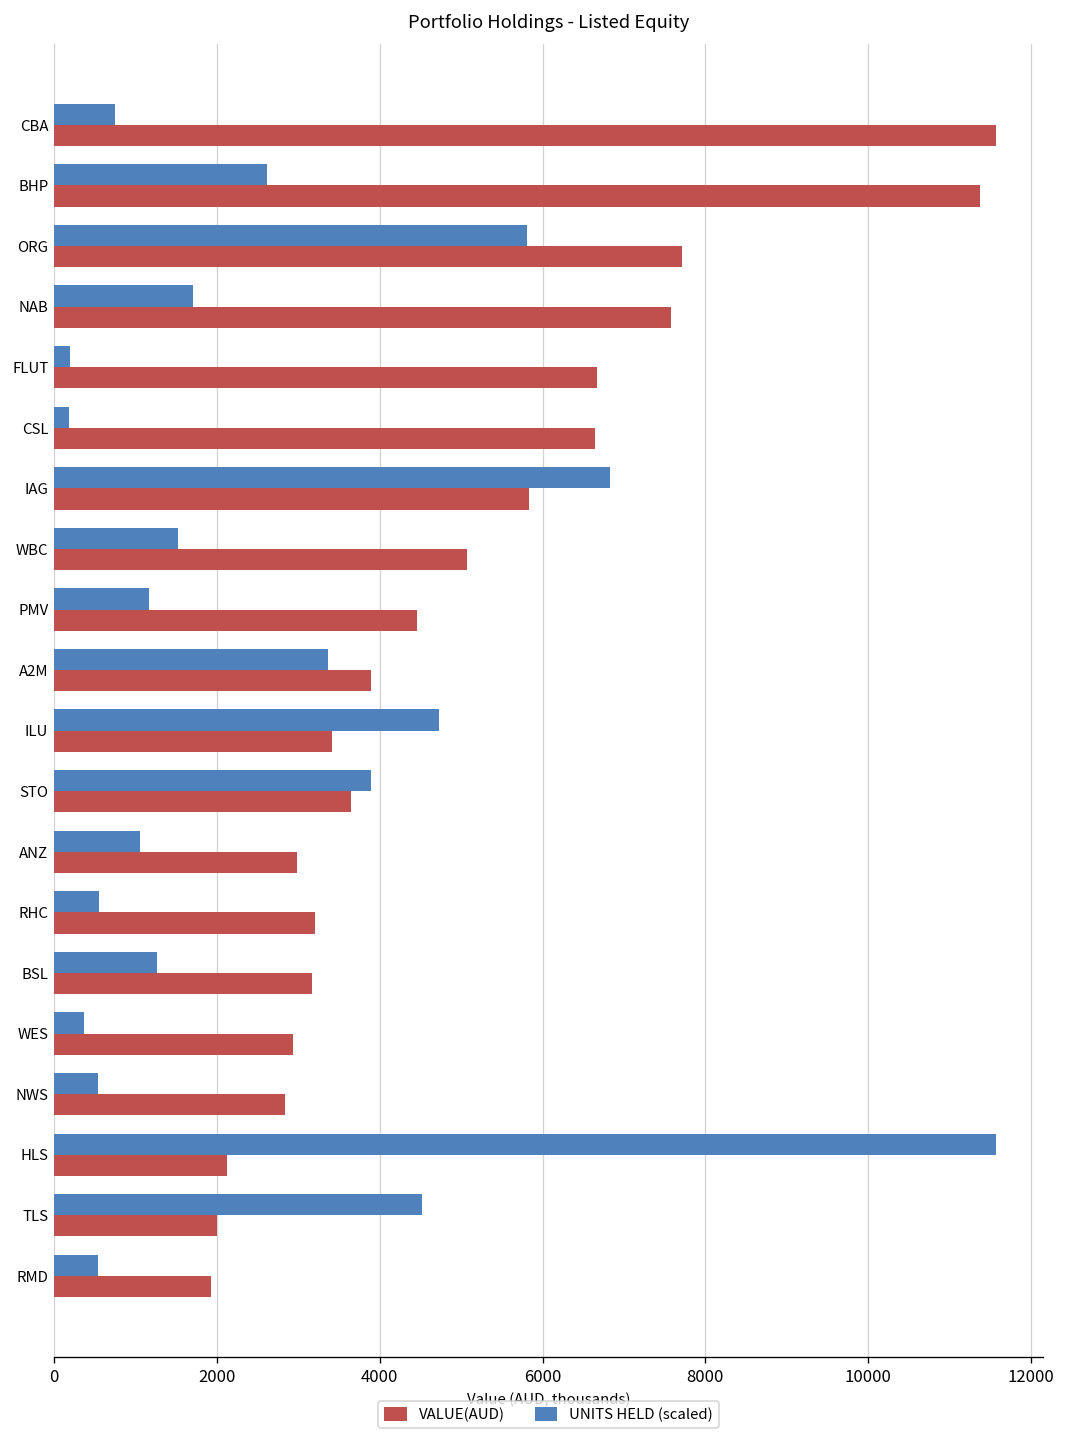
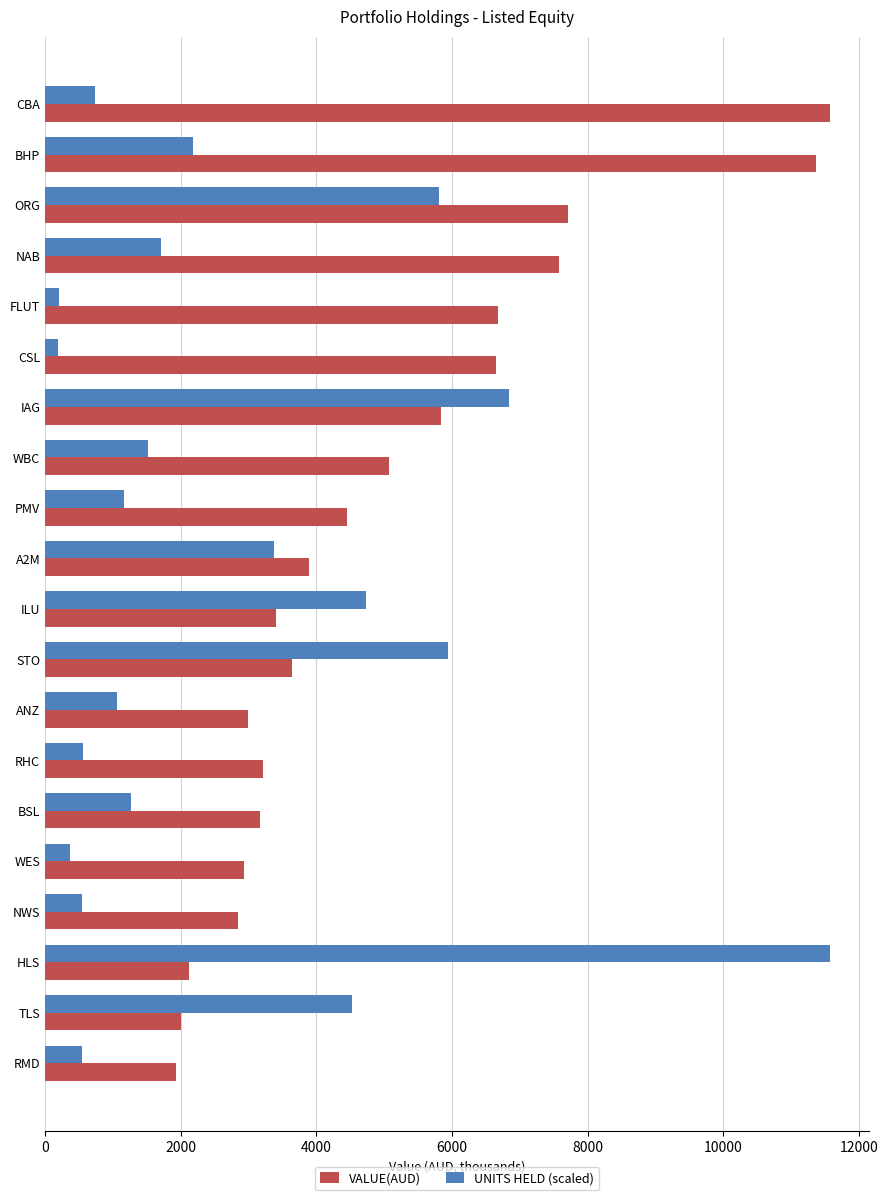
UNITS HELD (scaled), BHP: 2600 -> 2200
UNITS HELD (scaled), STO: 3900 -> 5900
